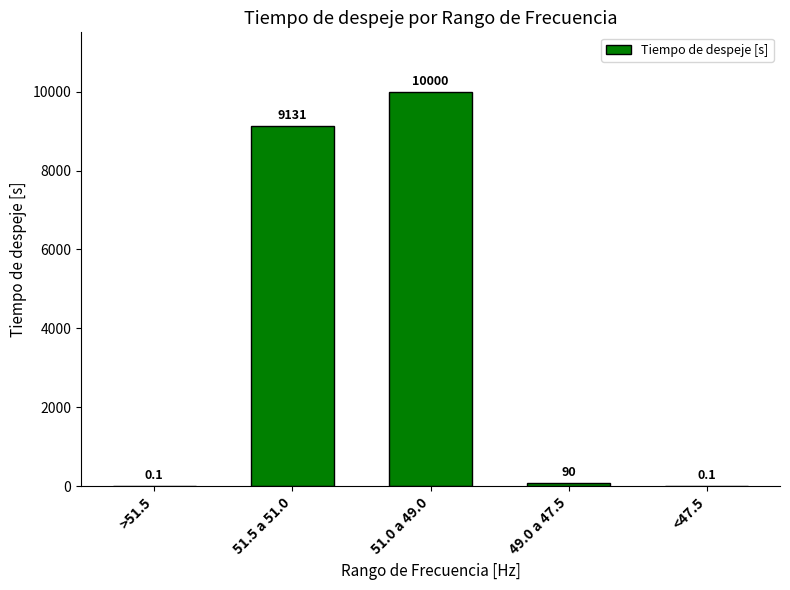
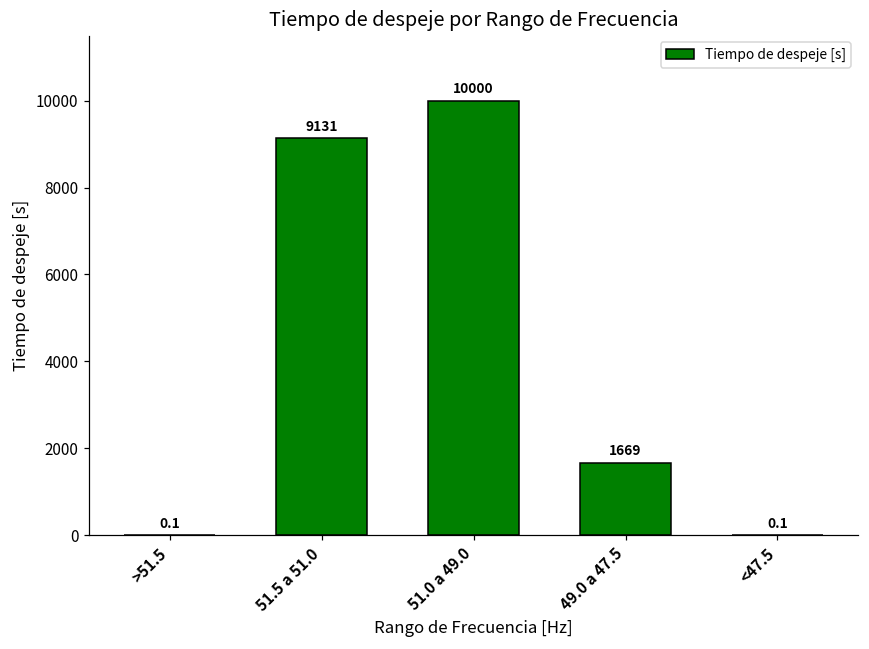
49.0 a 47.5: 90 -> 1669
